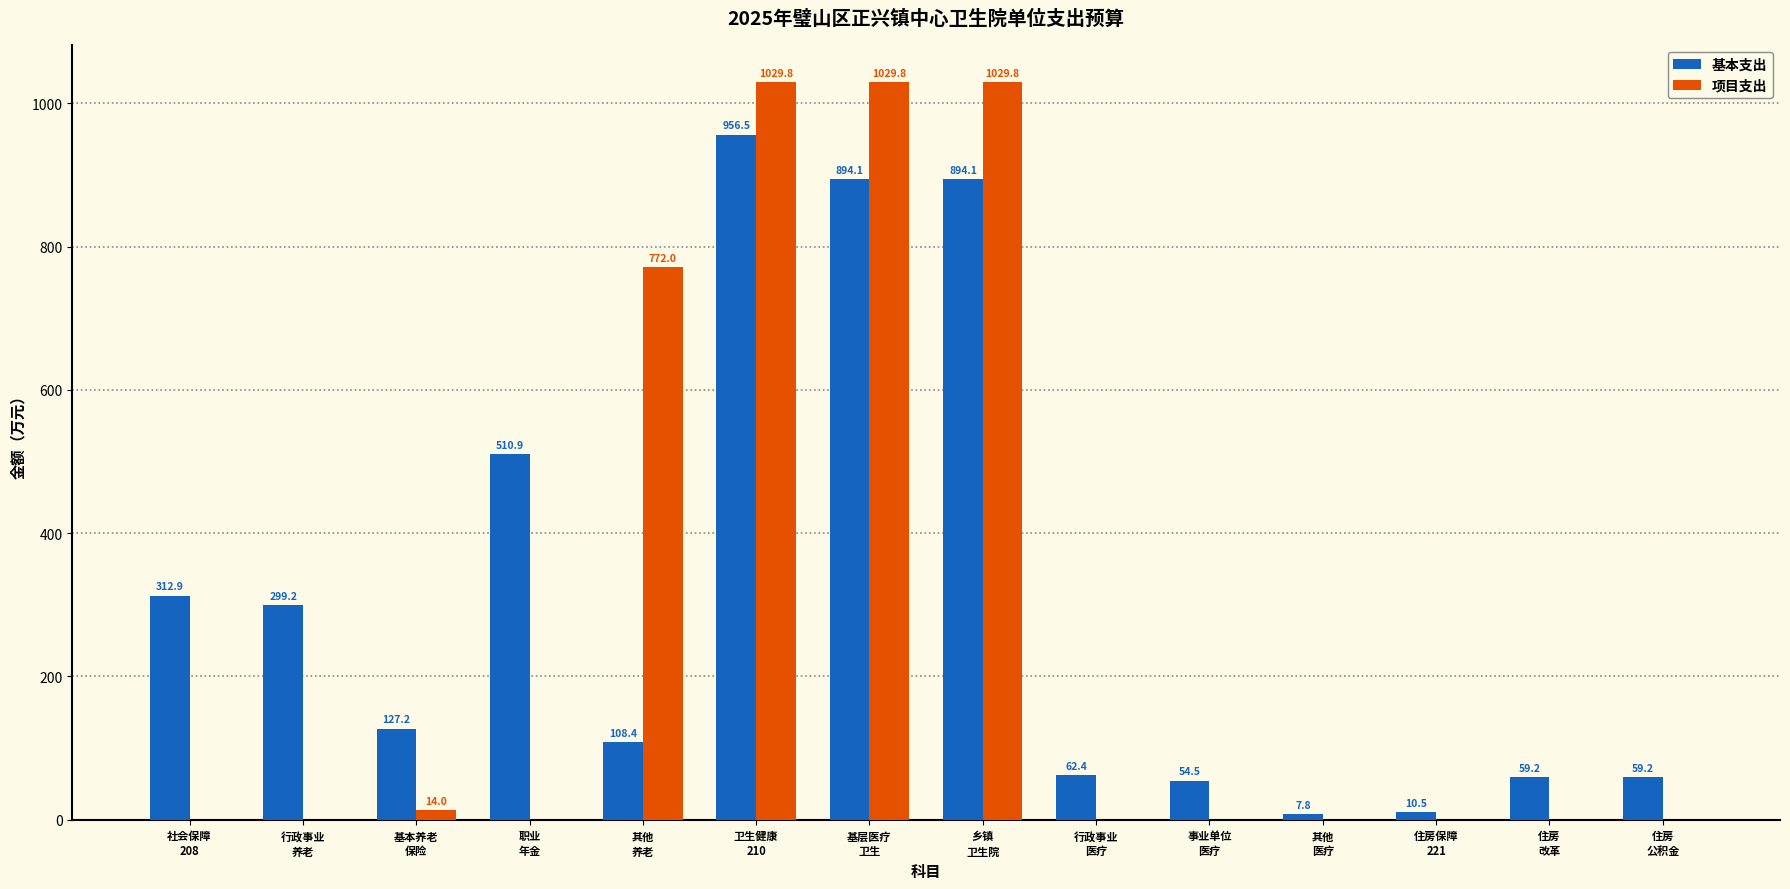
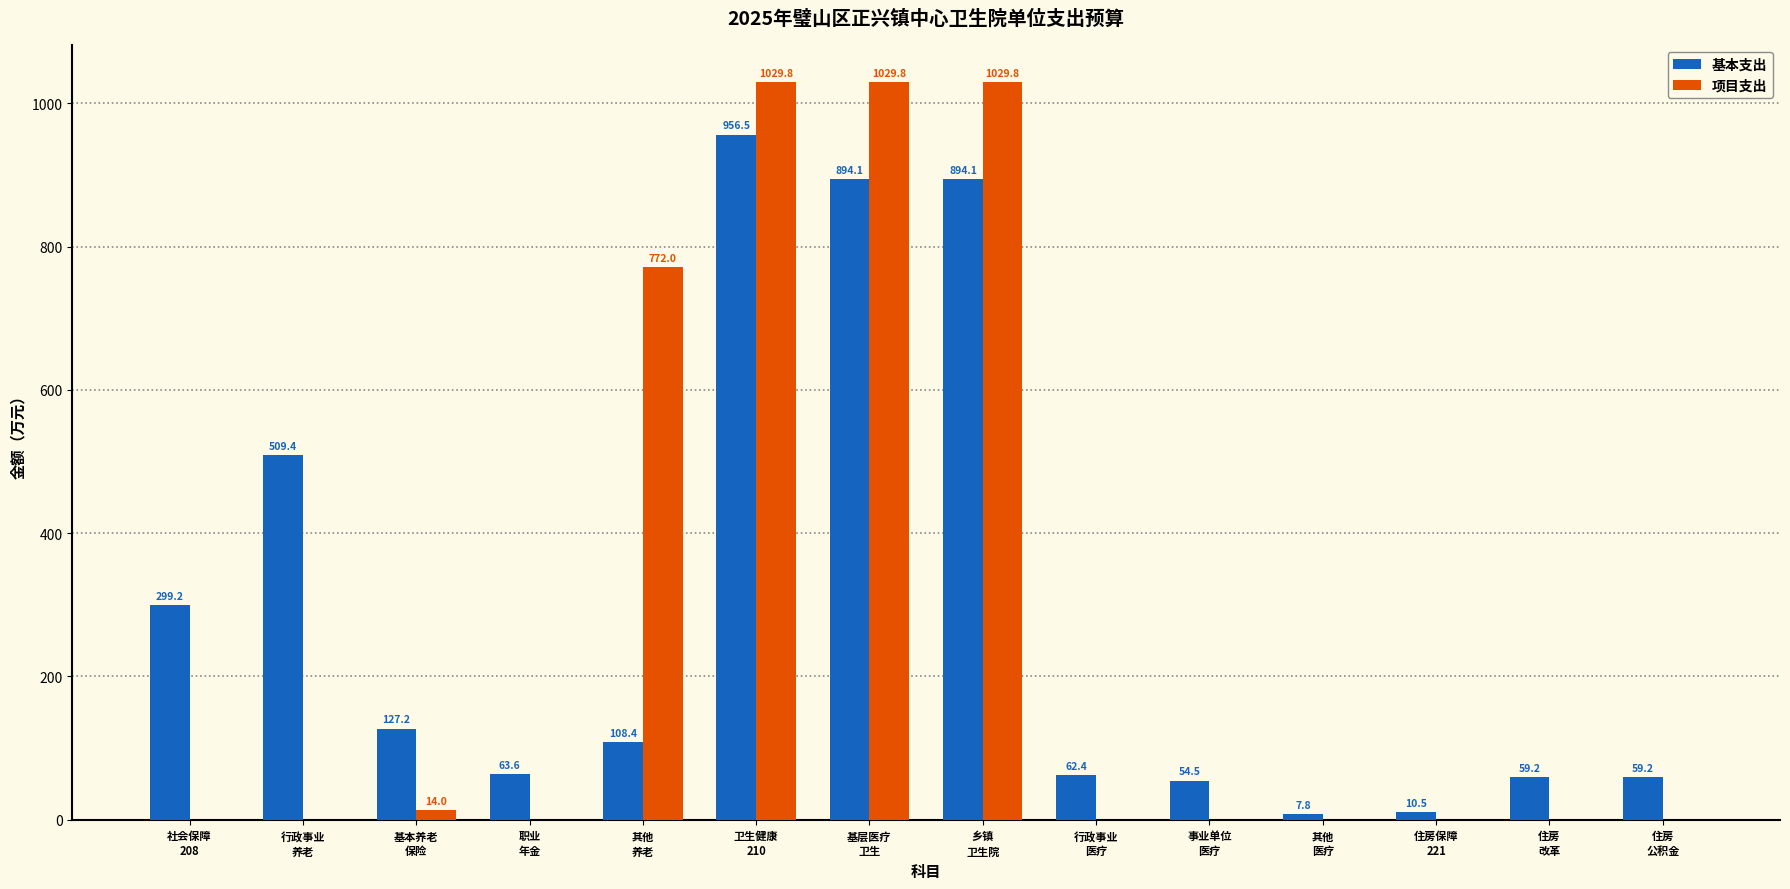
基本支出, 社会保障 208: 312.9 -> 299.2
基本支出, 行政事业 养老: 299.2 -> 509.4
基本支出, 职业 年金: 510.9 -> 63.6
